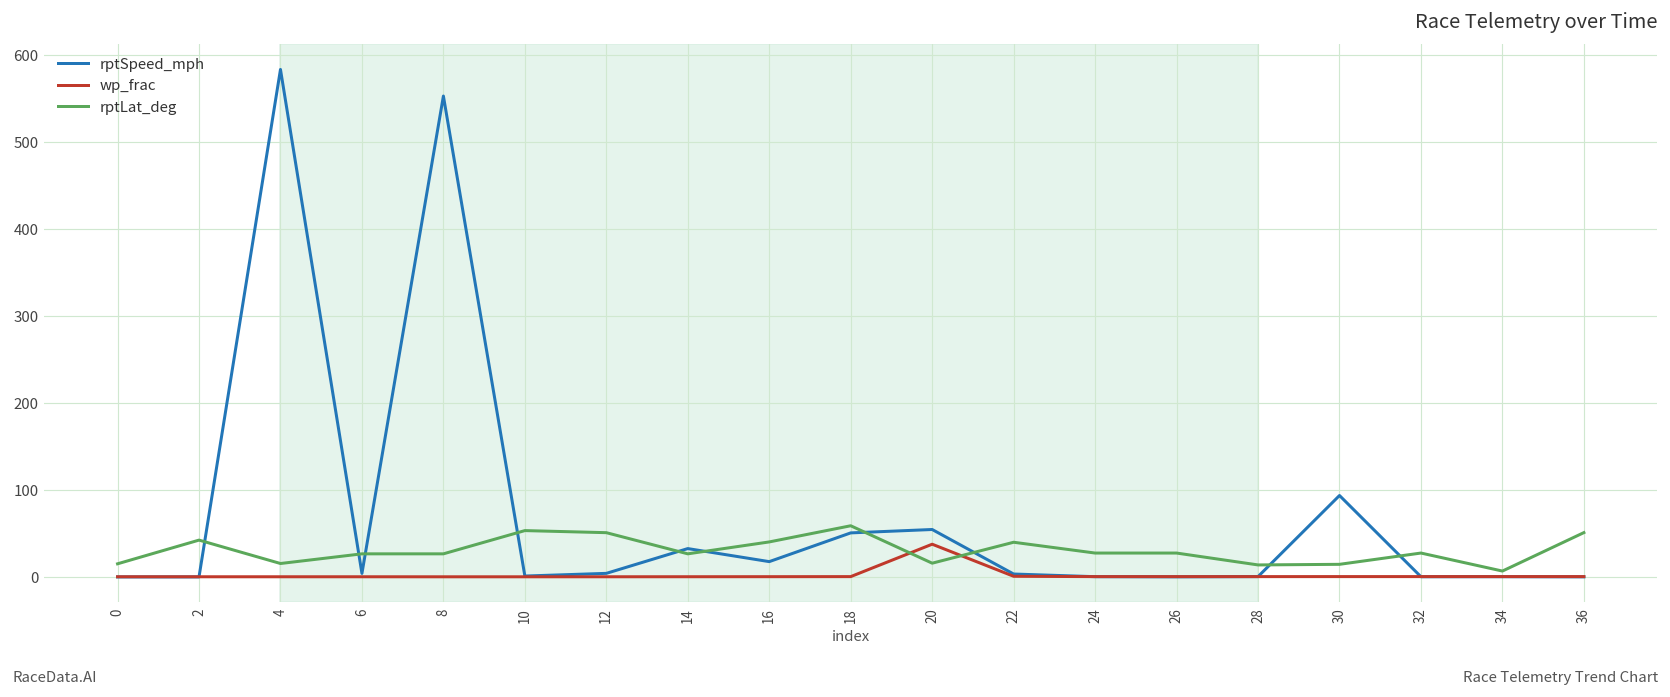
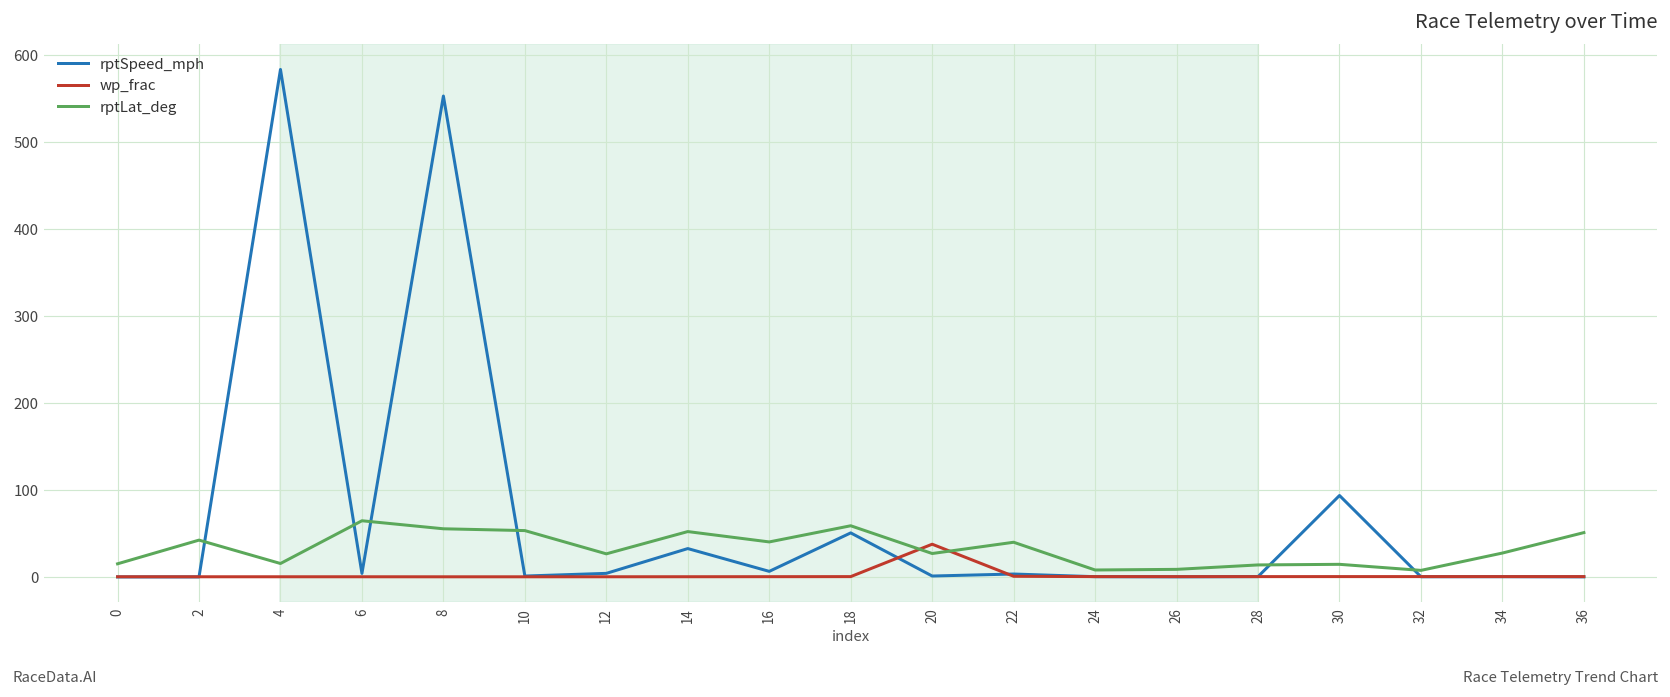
rptLat_deg, 6: 30 -> 60
rptLat_deg, 8: 30 -> 60
rptLat_deg, 12: 50 -> 30
rptLat_deg, 14: 30 -> 50
rptSpeed_mph, 16: 20 -> 10
rptSpeed_mph, 20: 50 -> 0
rptLat_deg, 20: 20 -> 30
rptLat_deg, 24: 30 -> 10
rptLat_deg, 26: 30 -> 10
rptLat_deg, 32: 30 -> 10
rptLat_deg, 34: 10 -> 30
